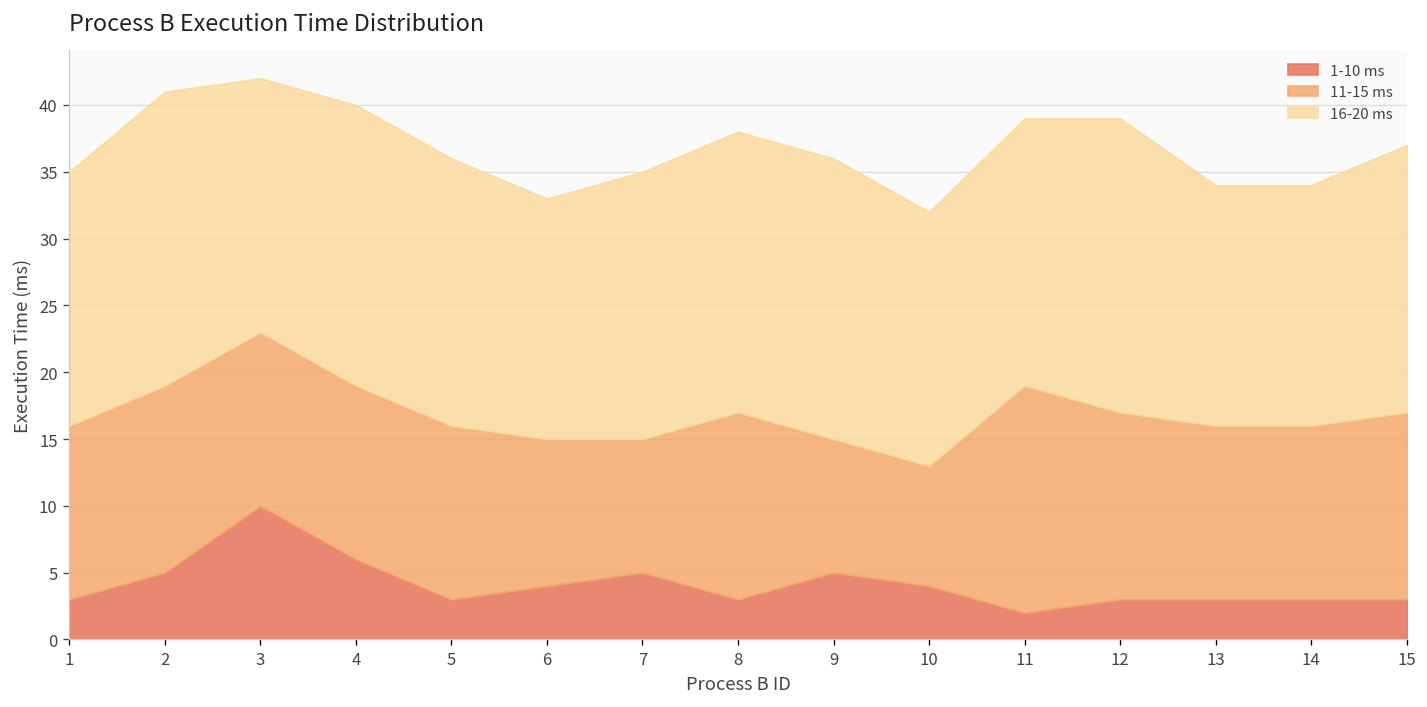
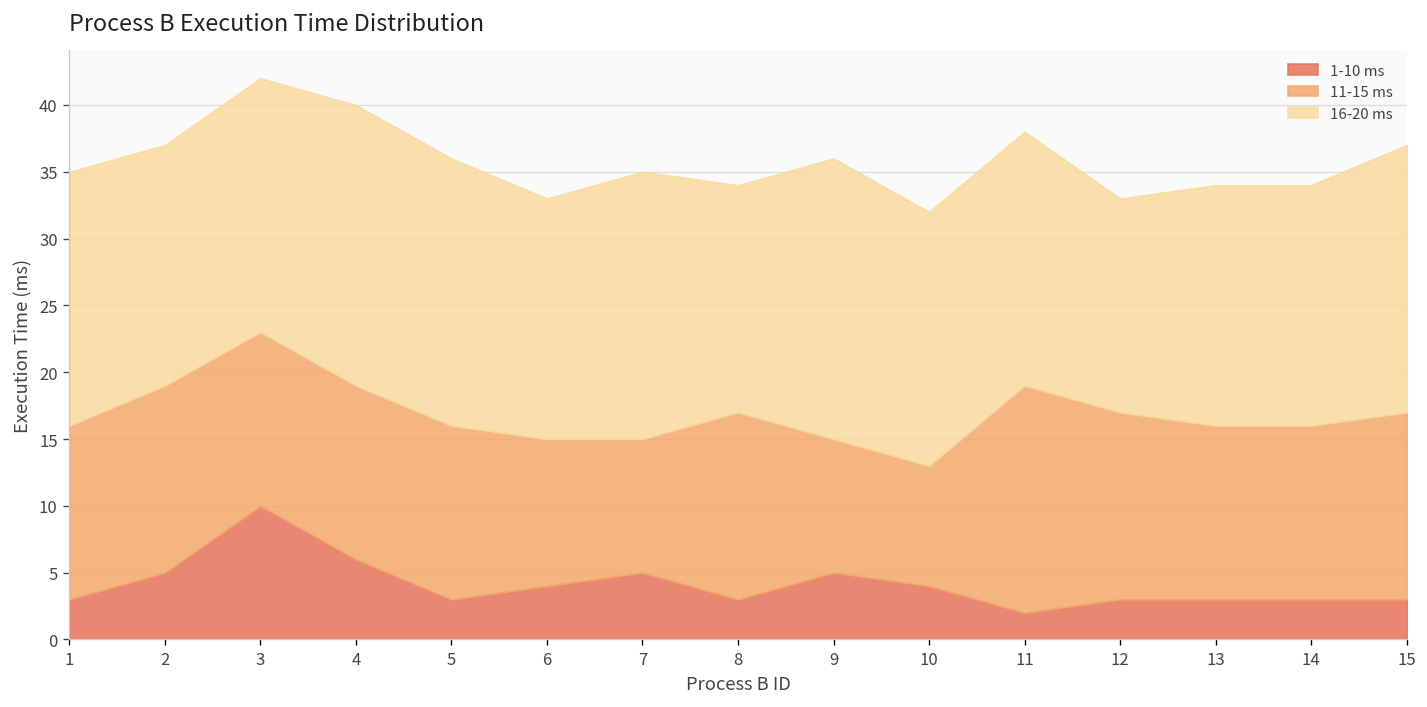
16-20 ms, 2: 22 -> 18
16-20 ms, 8: 21 -> 17
16-20 ms, 11: 20 -> 19
16-20 ms, 12: 22 -> 16
